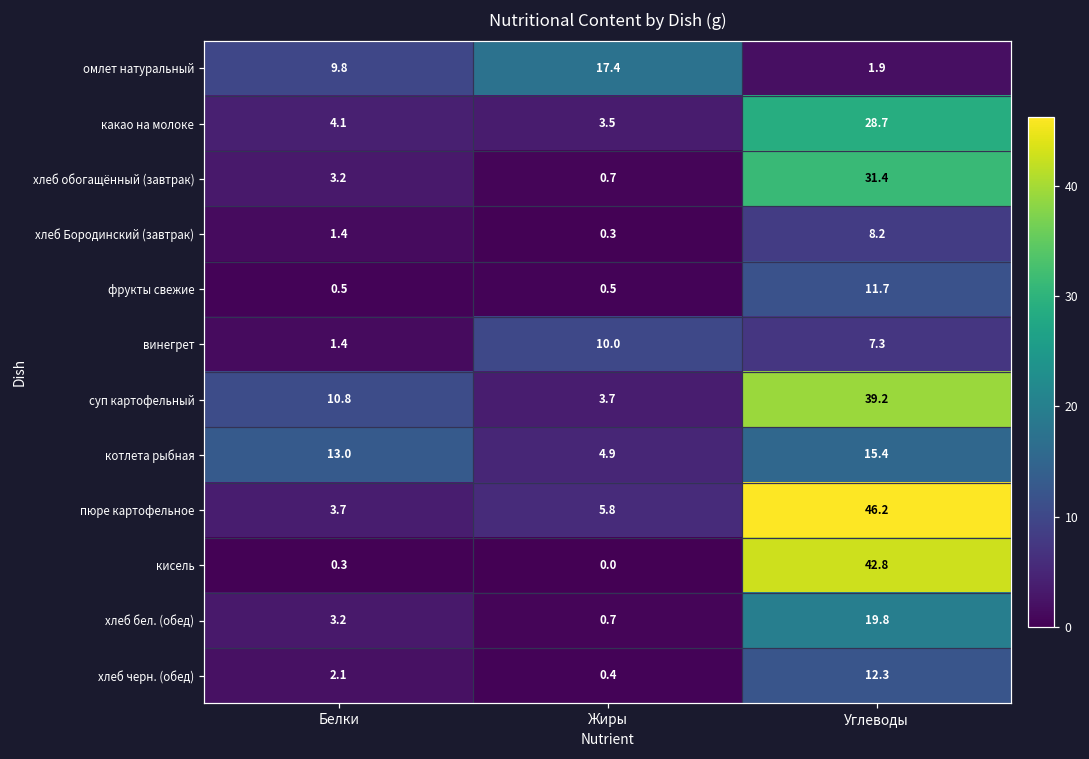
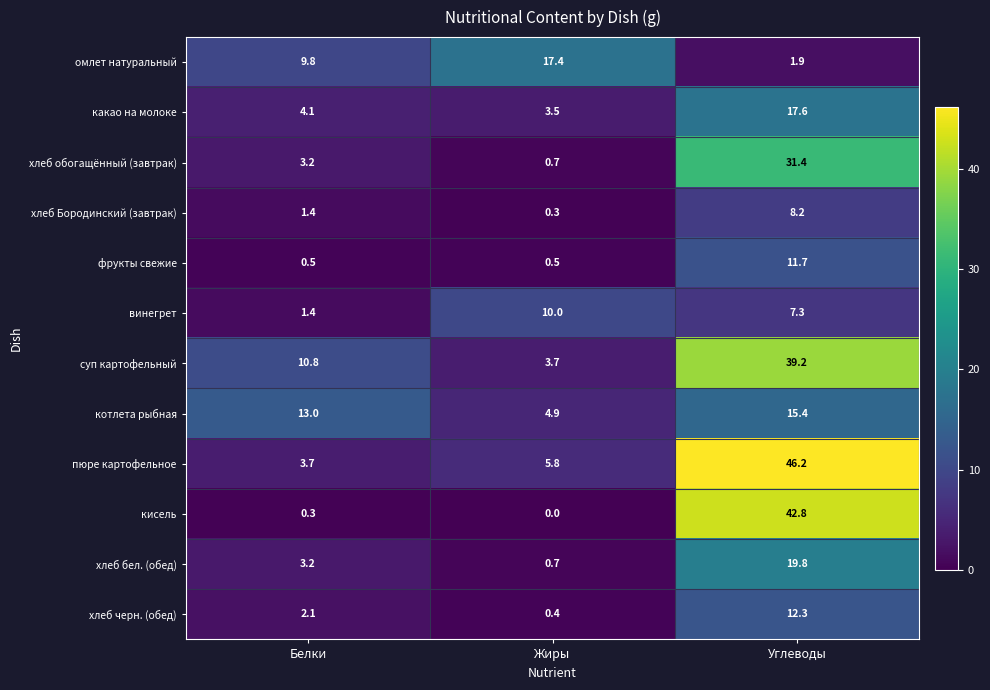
какао на молоке, Углеводы: 28.7 -> 17.6
